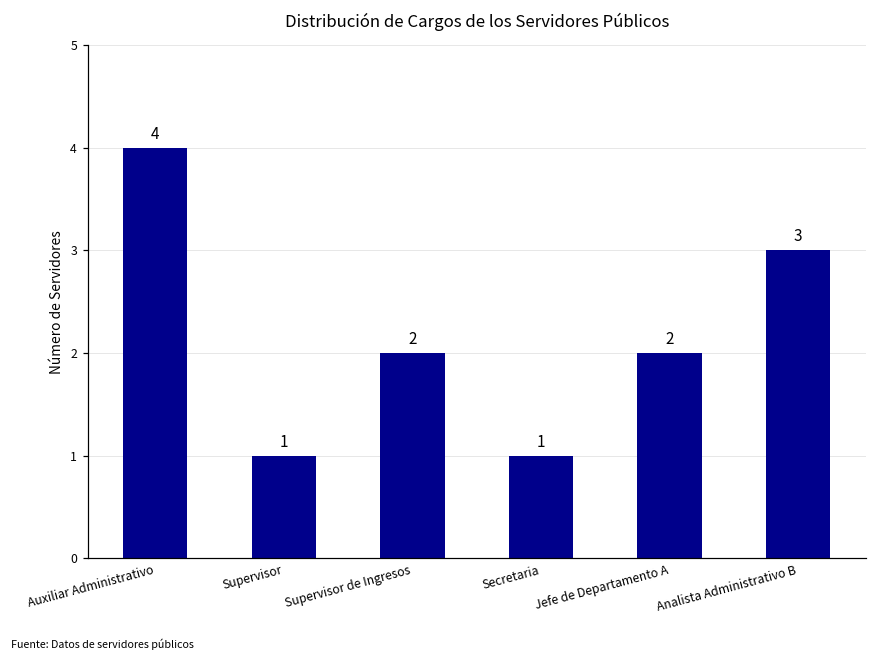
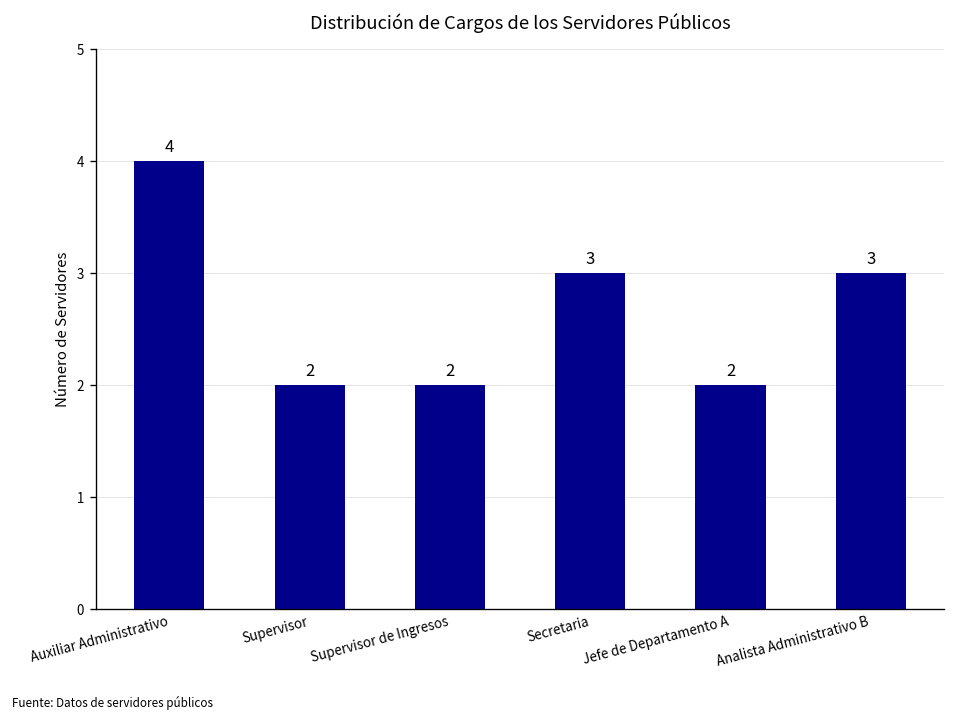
Supervisor: 1 -> 2
Secretaria: 1 -> 3
